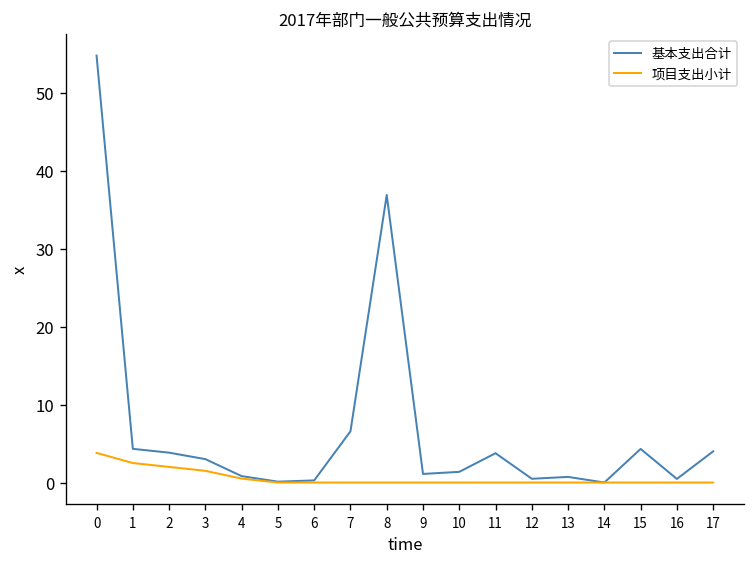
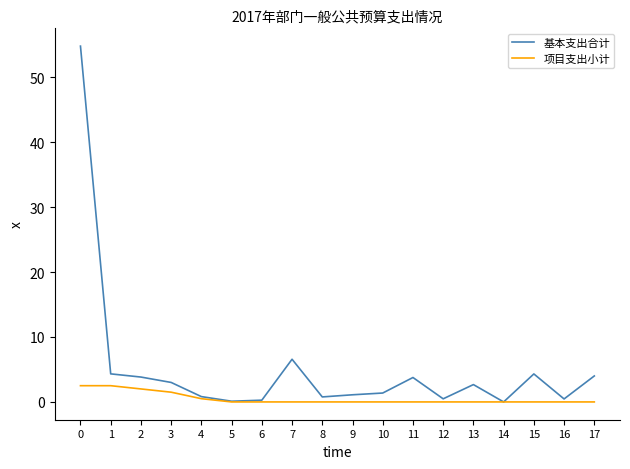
项目支出小计, 0: 4 -> 3
基本支出合计, 8: 37 -> 1
基本支出合计, 13: 1 -> 3
